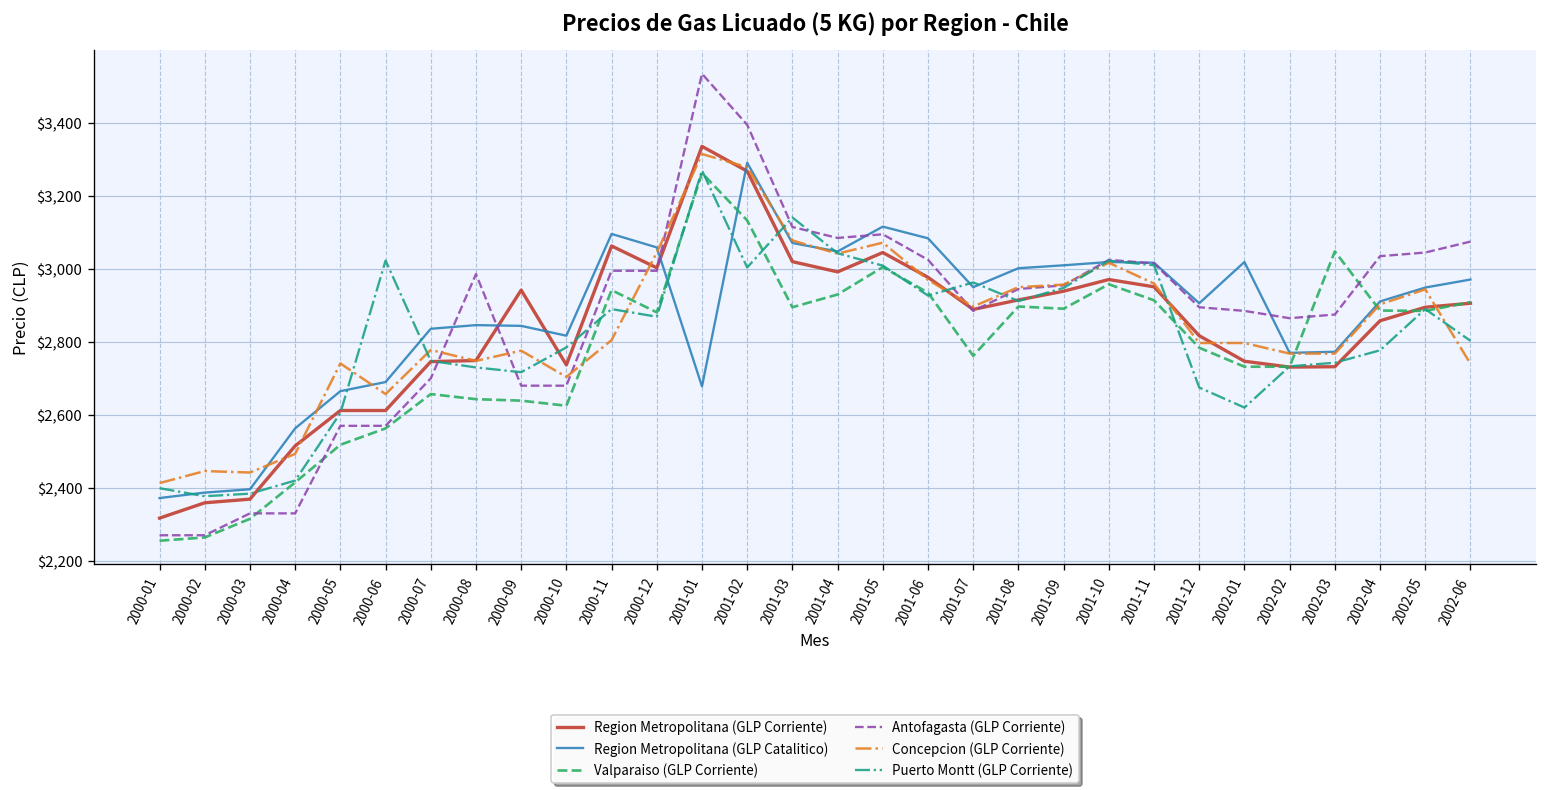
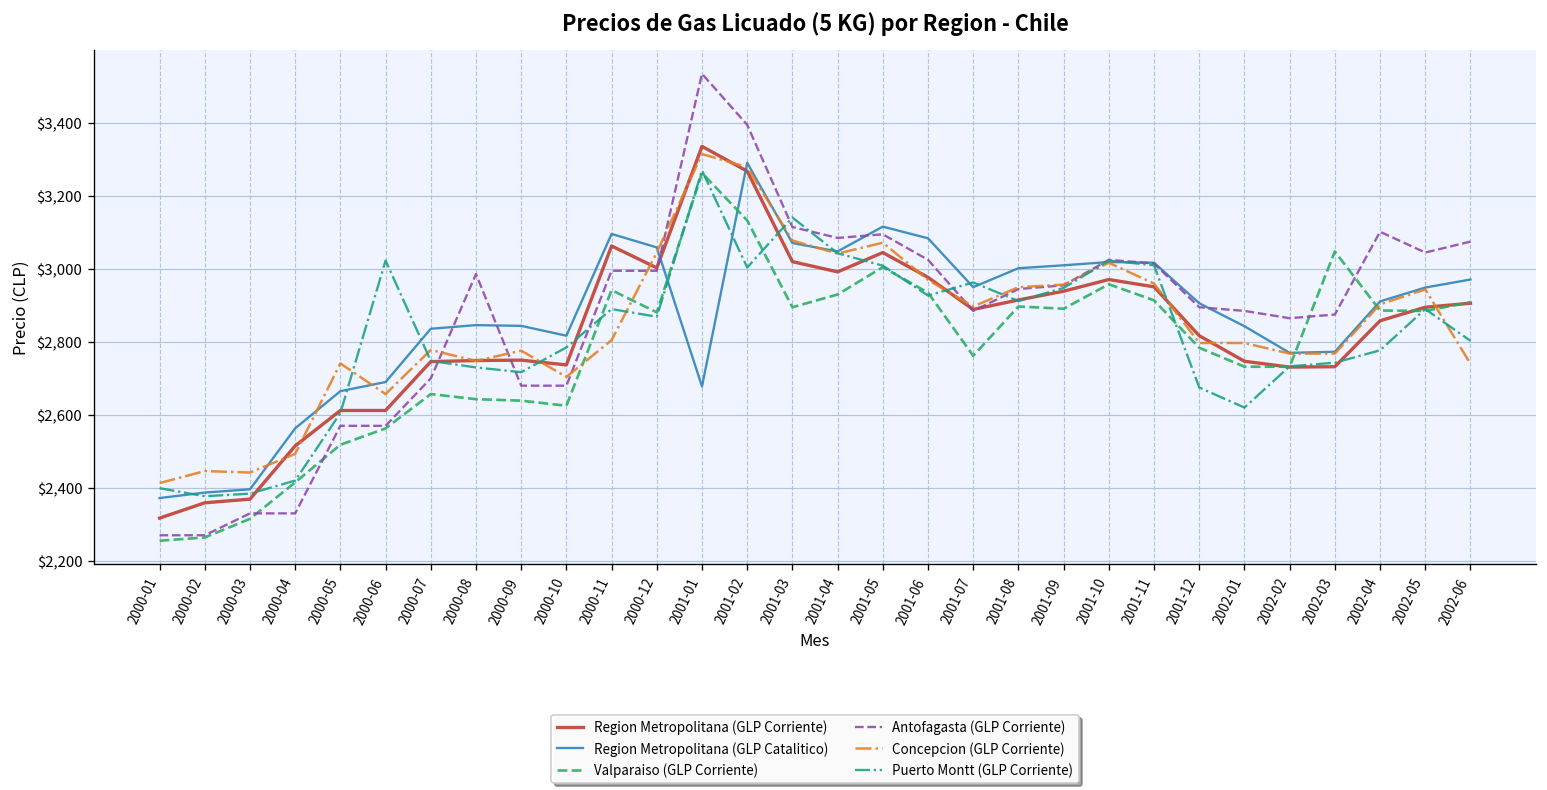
Region Metropolitana (GLP Corriente), 2000-09: $2,940 -> $2,750
Region Metropolitana (GLP Catalitico), 2002-01: $3,020 -> $2,840
Antofagasta (GLP Corriente), 2002-04: $3,040 -> $3,100
